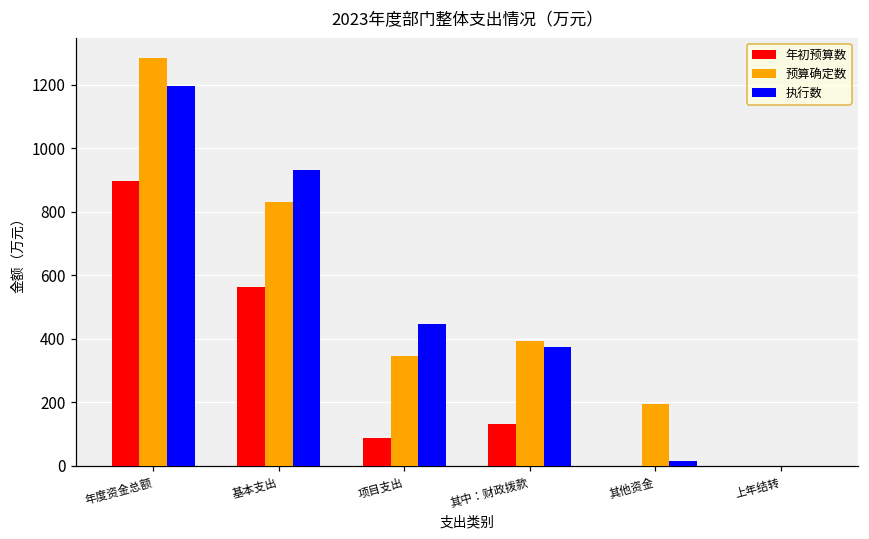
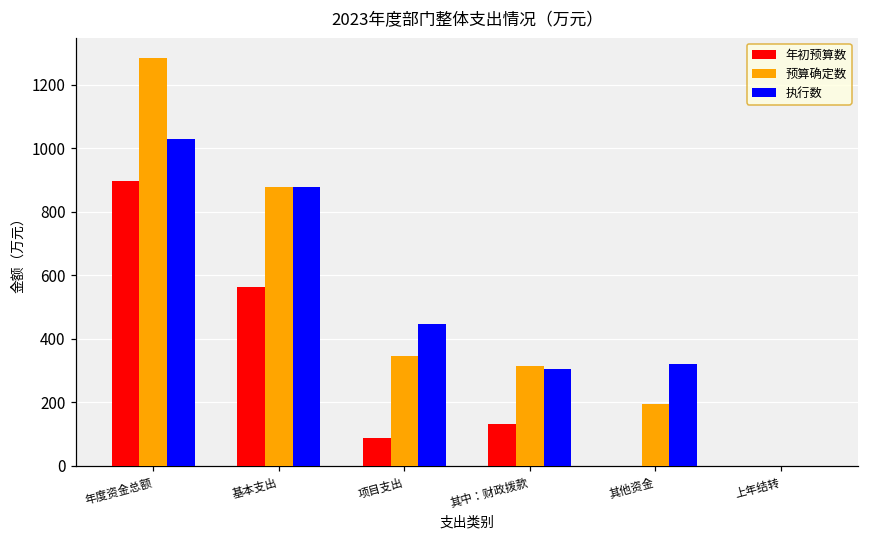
执行数, 年度资金总额: 1190 -> 1030
预算确定数, 基本支出: 830 -> 880
执行数, 基本支出: 930 -> 880
预算确定数, 其中：财政拨款: 390 -> 310
执行数, 其中：财政拨款: 370 -> 300
执行数, 其他资金: 10 -> 320
